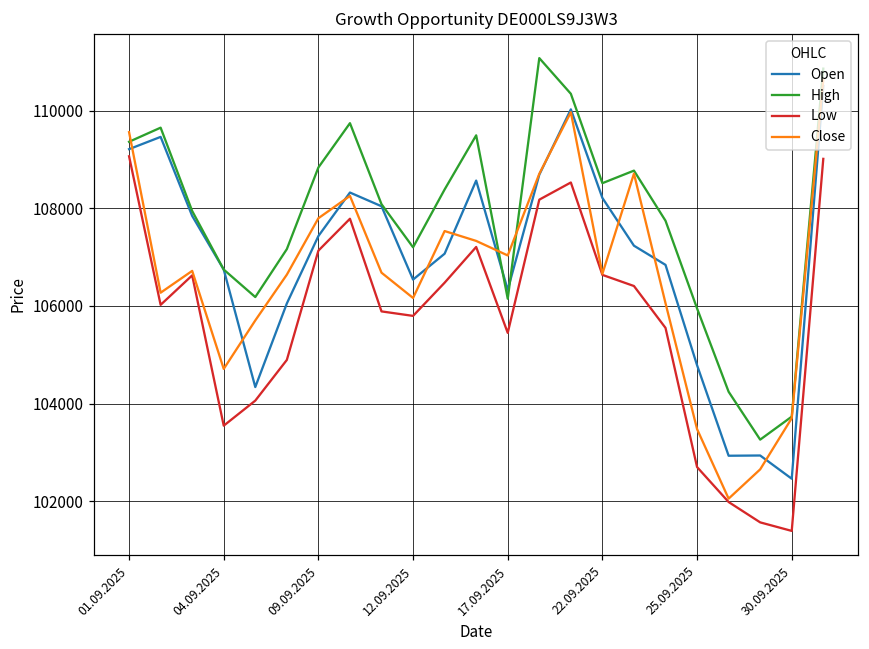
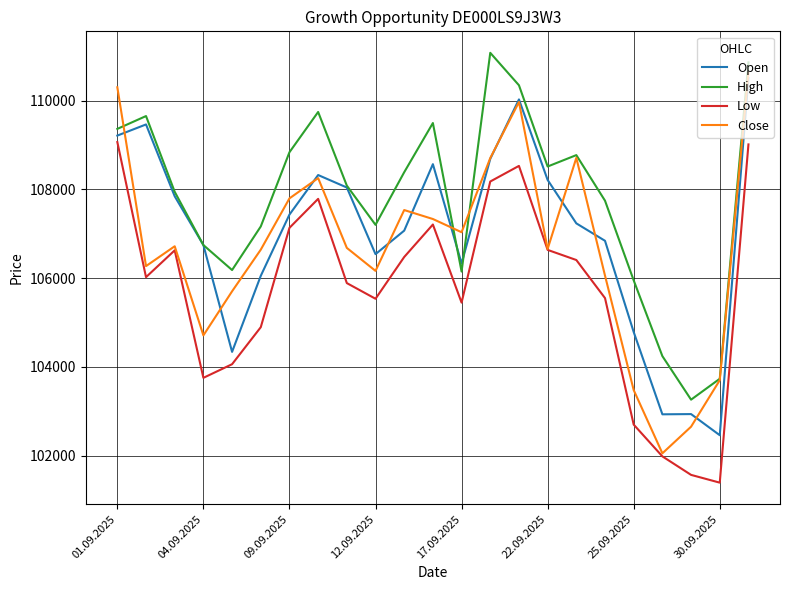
Close, 01.09.2025: 109600 -> 110300
Low, 04.09.2025: 103500 -> 103800
Low, 12.09.2025: 105800 -> 105500
